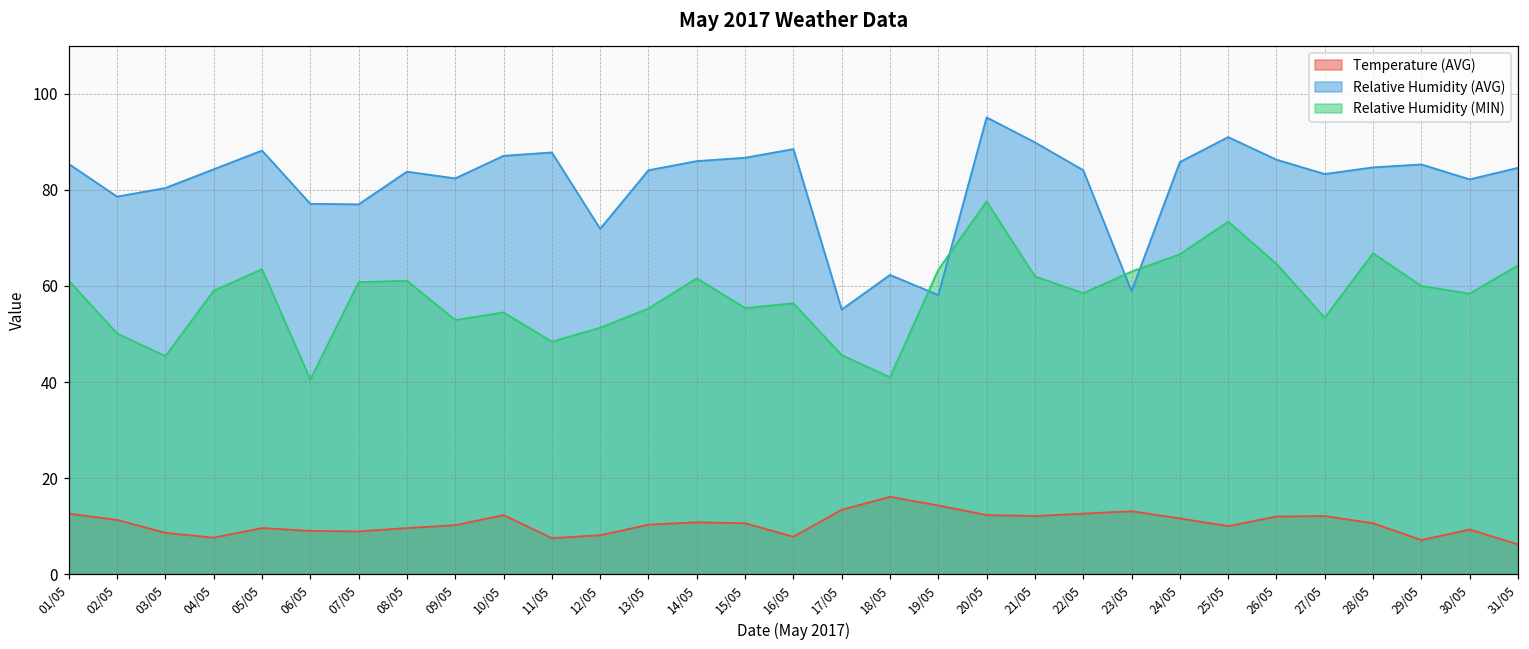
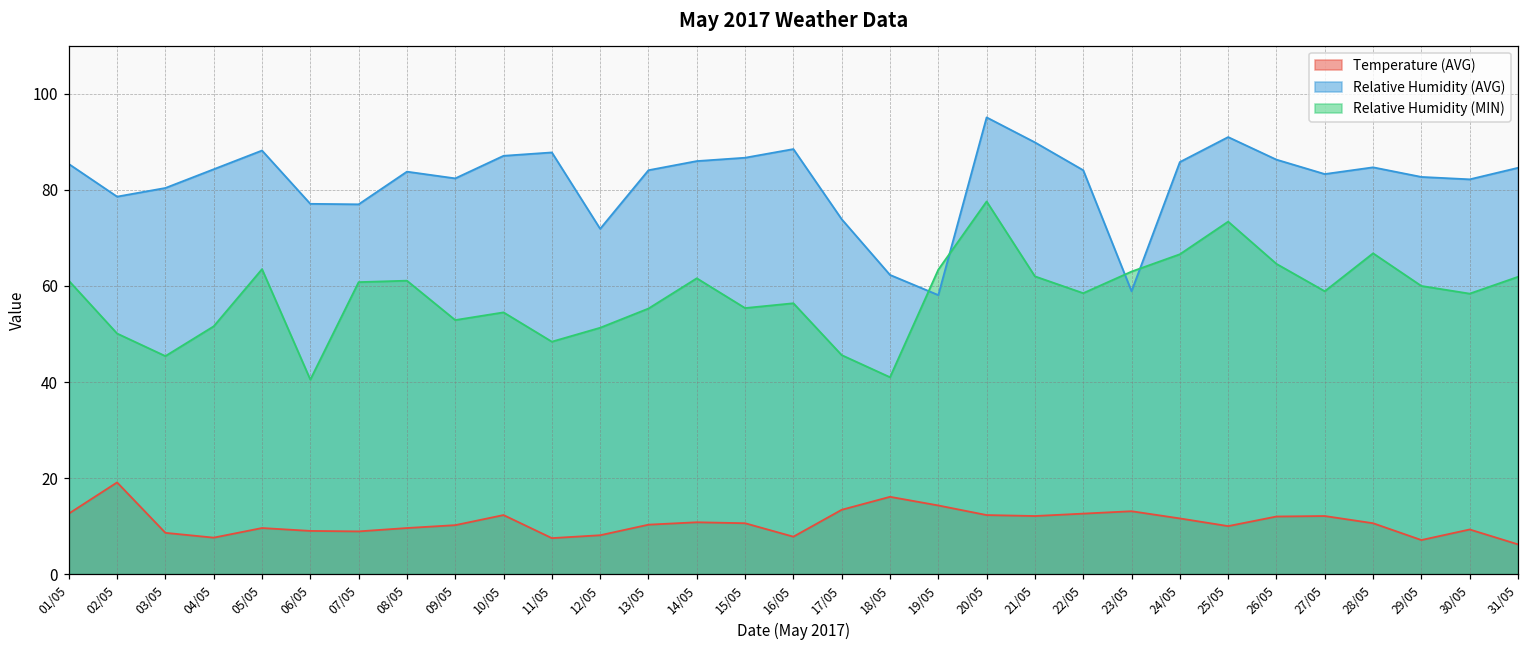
Temperature (AVG), 02/05: 11 -> 19
Relative Humidity (MIN), 04/05: 59 -> 52
Relative Humidity (AVG), 17/05: 55 -> 74
Relative Humidity (MIN), 27/05: 53 -> 59
Relative Humidity (AVG), 29/05: 85 -> 83
Relative Humidity (MIN), 31/05: 64 -> 62
